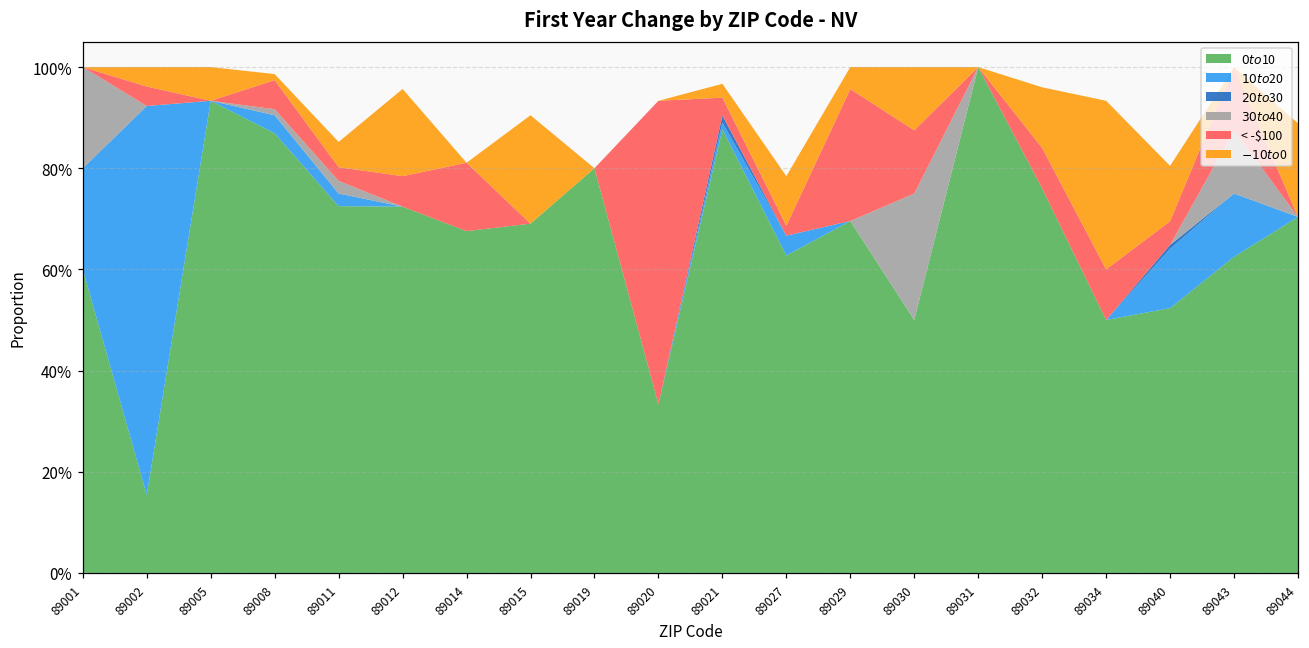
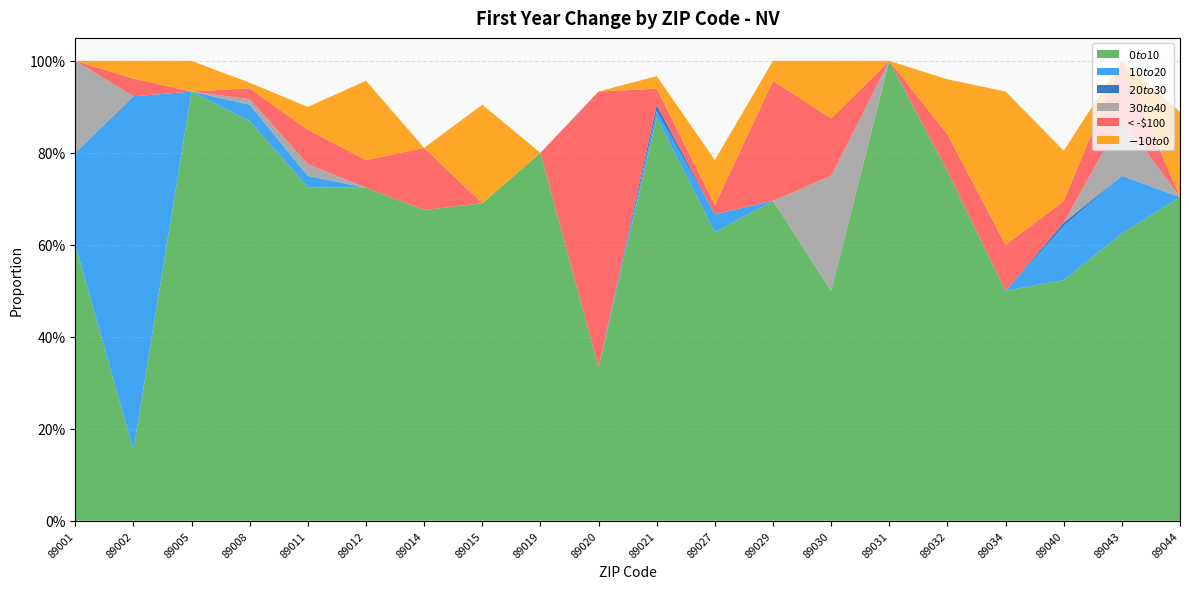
< -$100, 89008: 6% -> 2%
< -$100, 89011: 3% -> 7%
